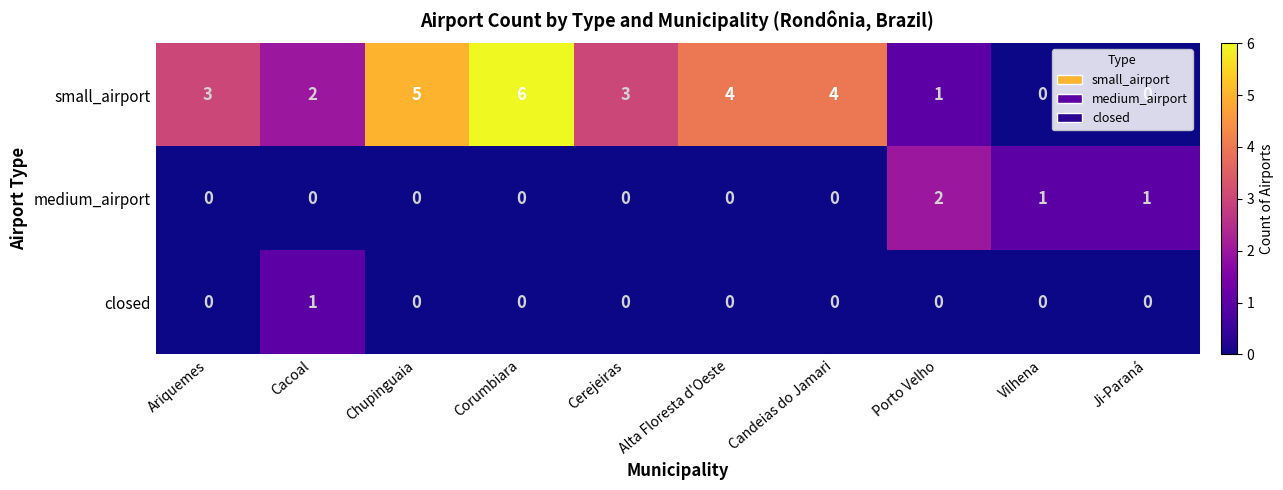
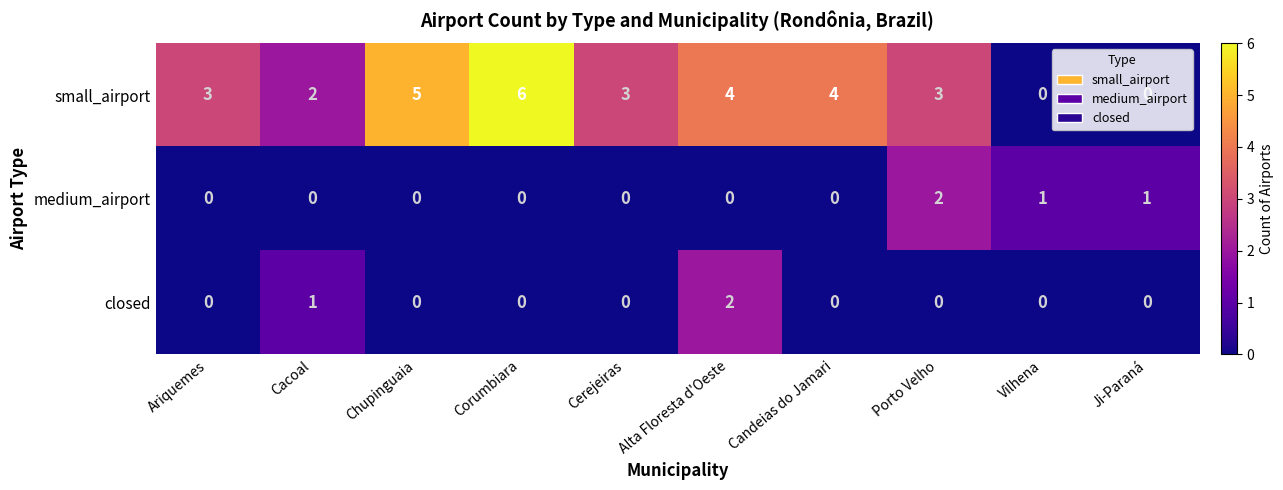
small_airport, Porto Velho: 1 -> 3
closed, Alta Floresta d'Oeste: 0 -> 2
